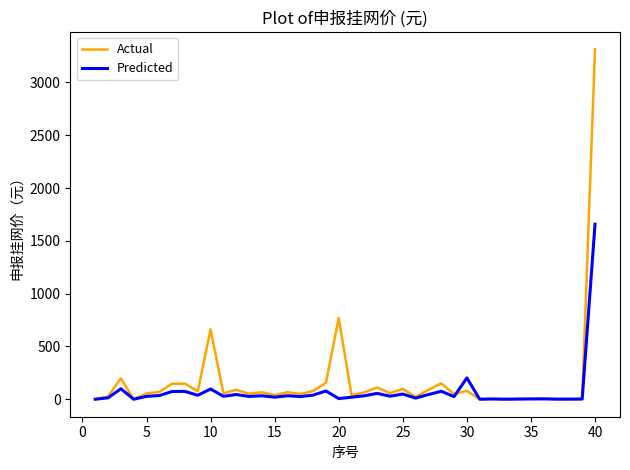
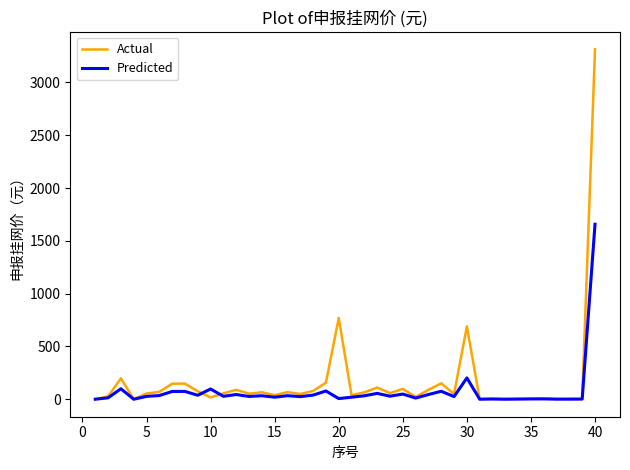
Actual, 10: 660 -> 20
Actual, 30: 80 -> 690
